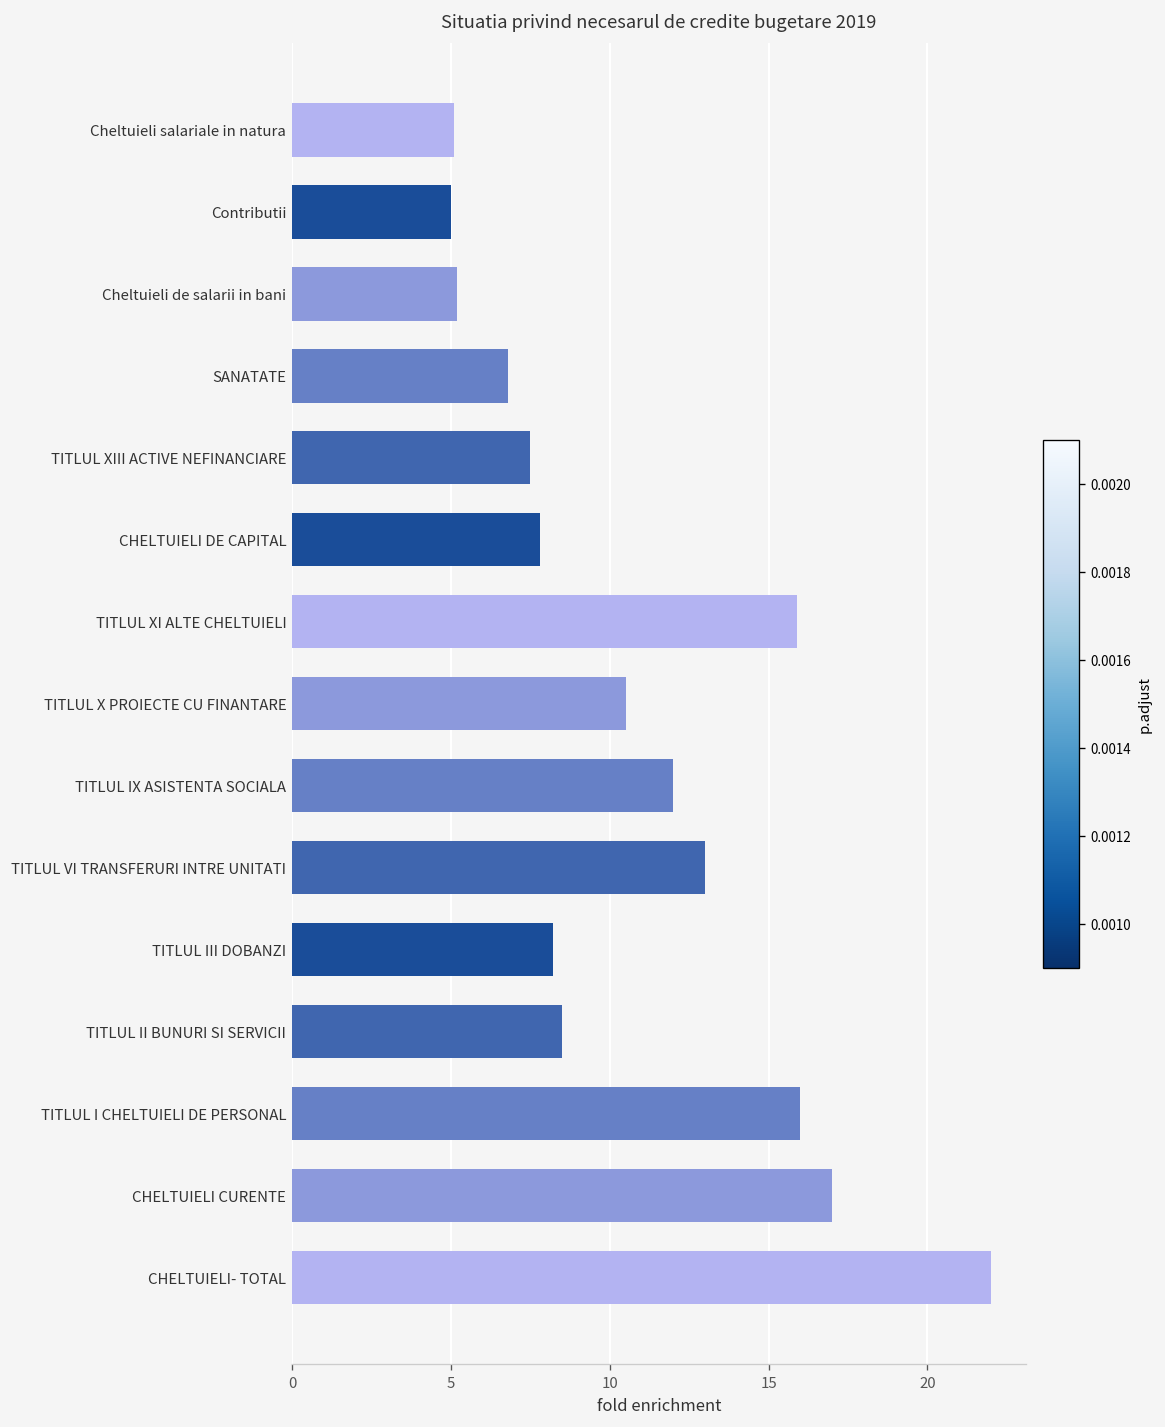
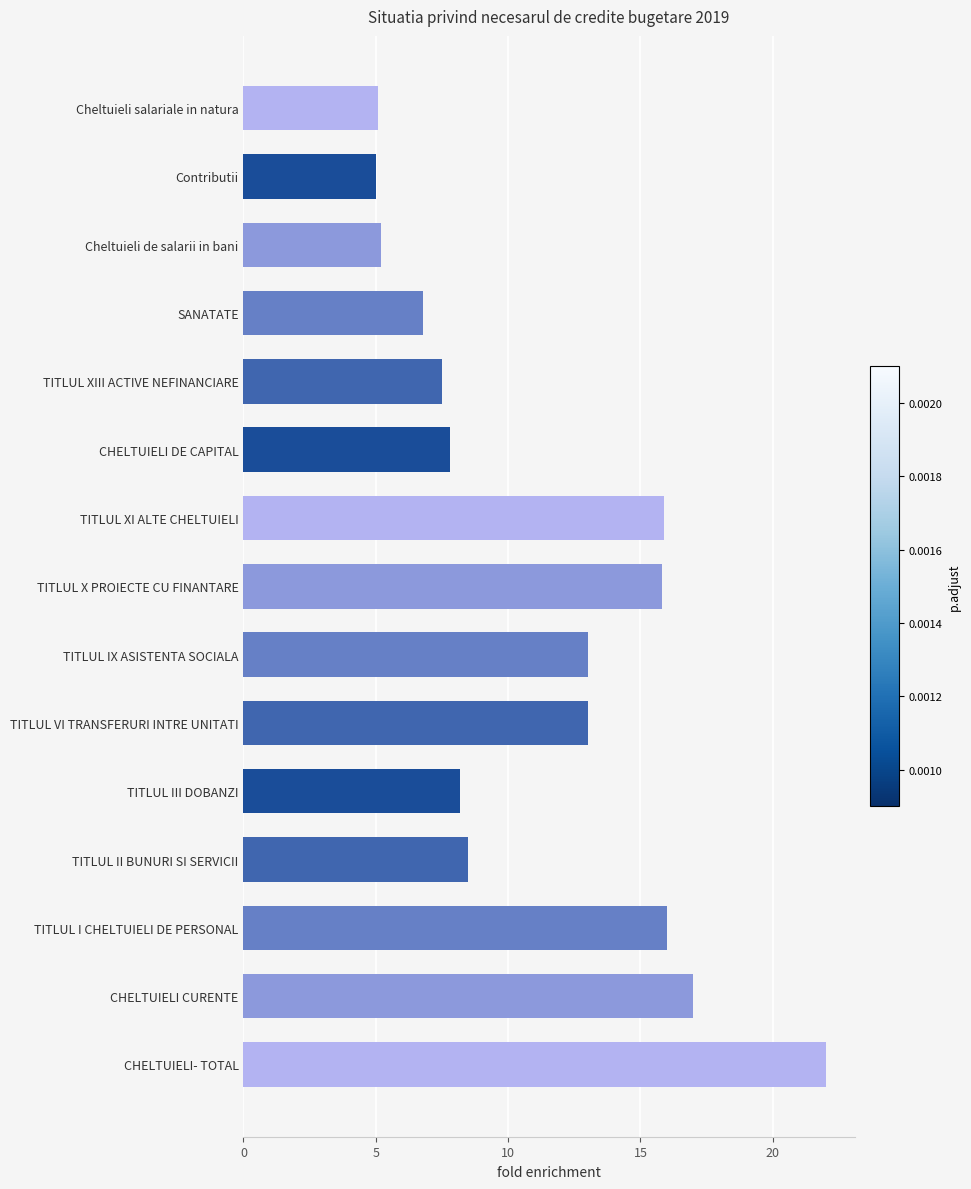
TITLUL X PROIECTE CU FINANTARE: 10.5 -> 15.8
TITLUL IX ASISTENTA SOCIALA: 12 -> 13
